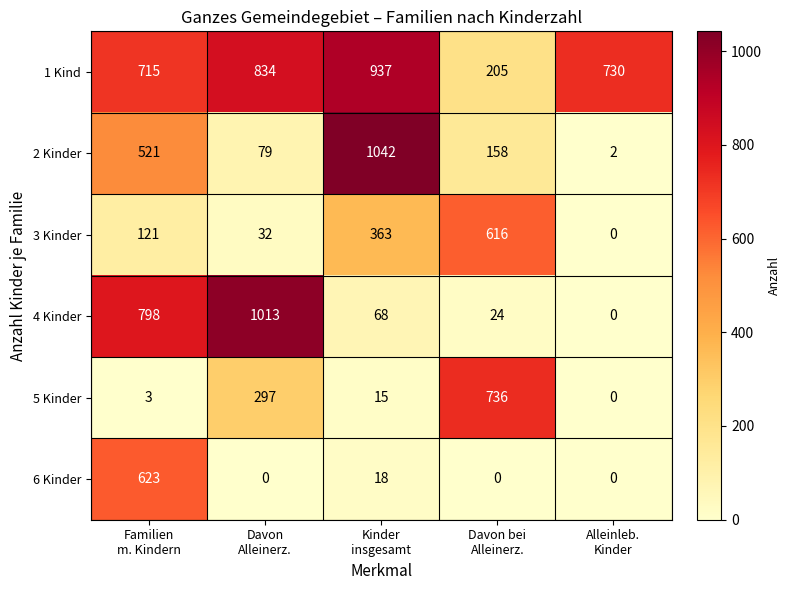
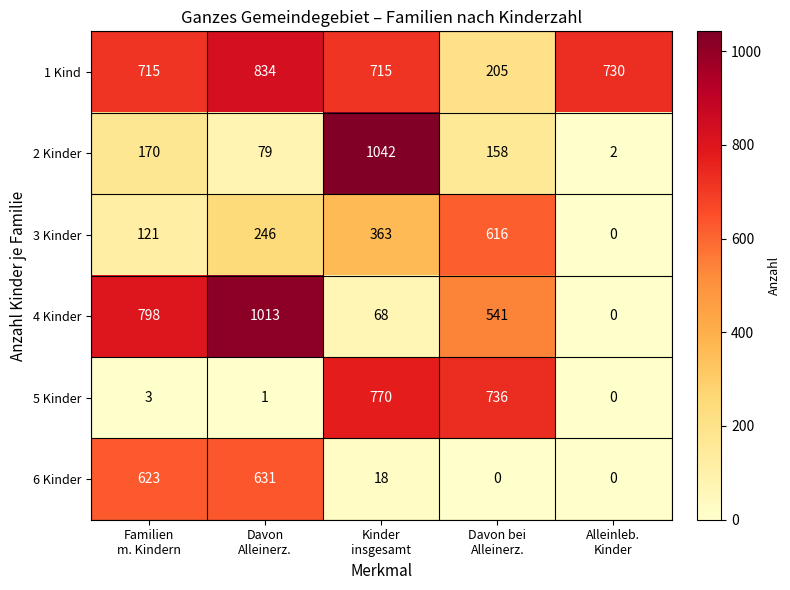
1 Kind, Kinder insgesamt: 937 -> 715
2 Kinder, Familien m. Kindern: 521 -> 170
3 Kinder, Davon Alleinerz.: 32 -> 246
4 Kinder, Davon bei Alleinerz.: 24 -> 541
5 Kinder, Davon Alleinerz.: 297 -> 1
5 Kinder, Kinder insgesamt: 15 -> 770
6 Kinder, Davon Alleinerz.: 0 -> 631
